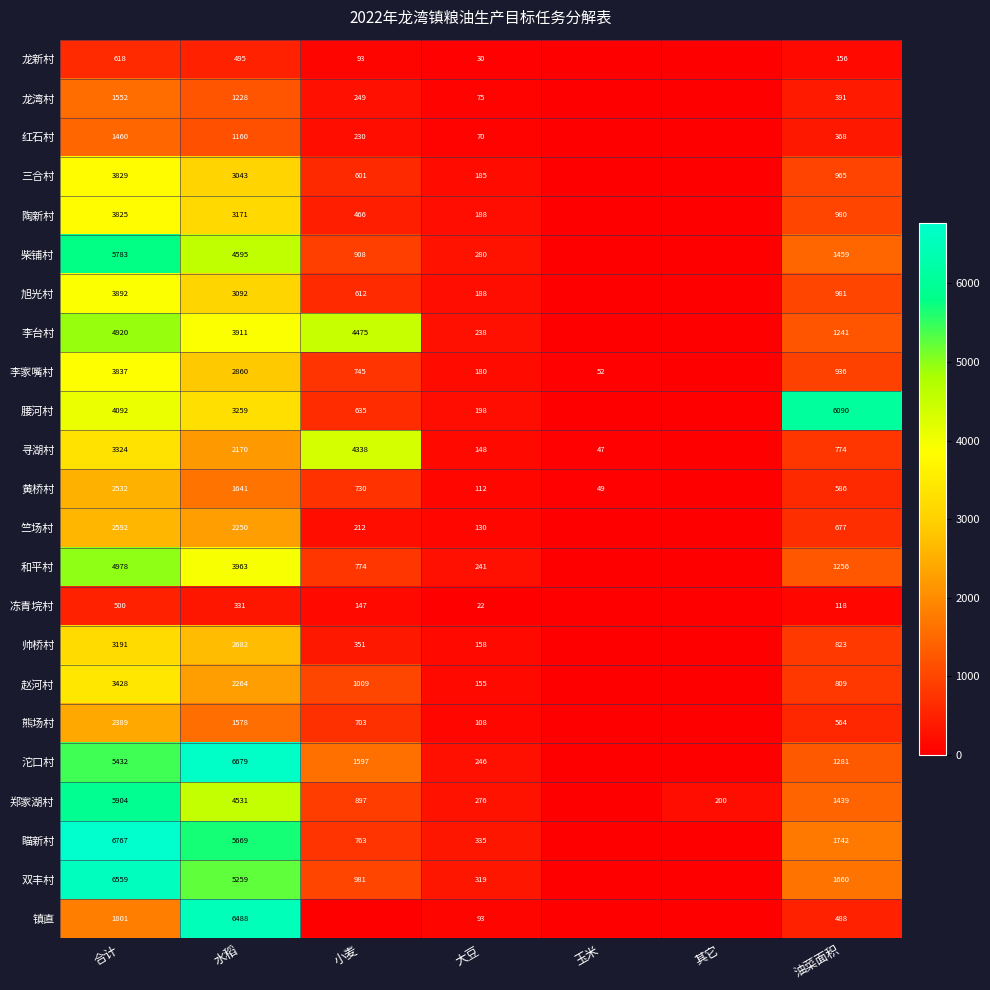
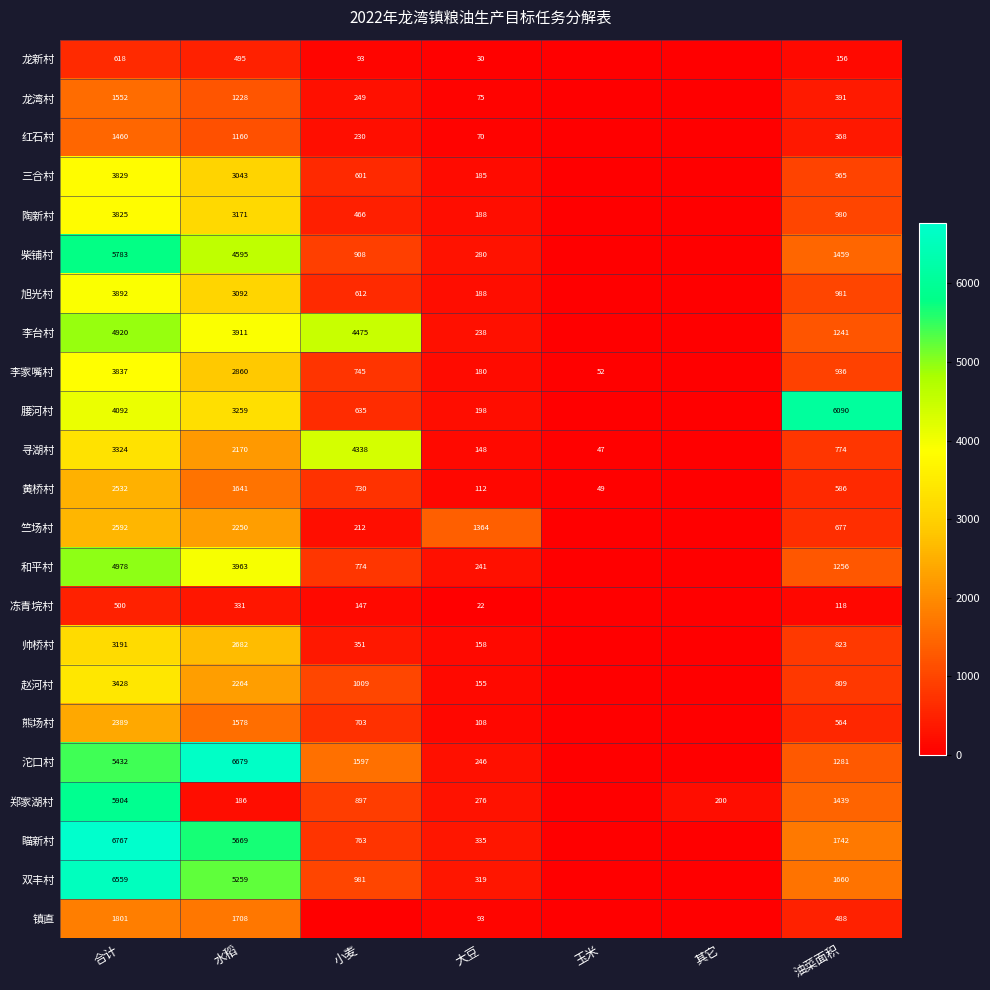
竺场村, 大豆: 130 -> 1364
郑家湖村, 水稻: 4531 -> 186
镇直, 水稻: 6488 -> 1708
